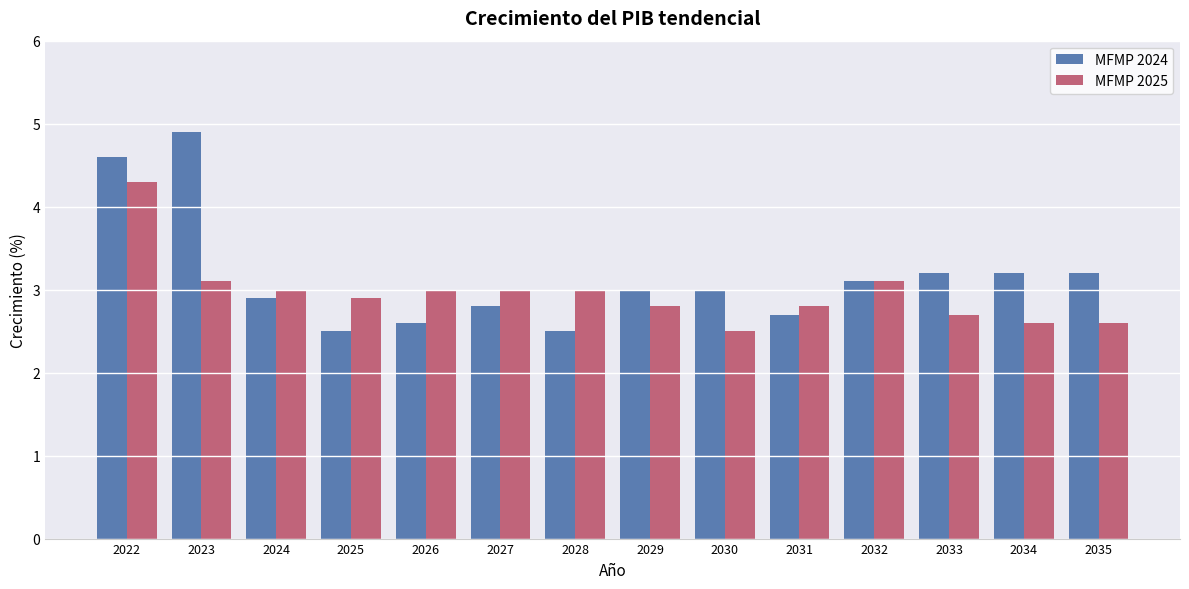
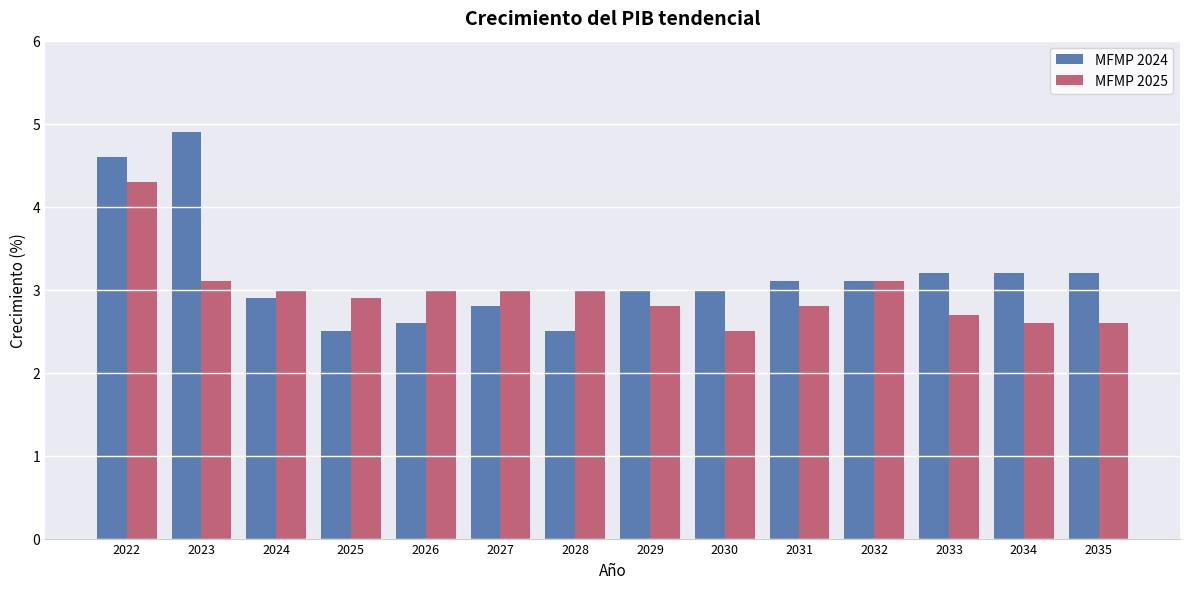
MFMP 2024, 2031: 2.7 -> 3.1
